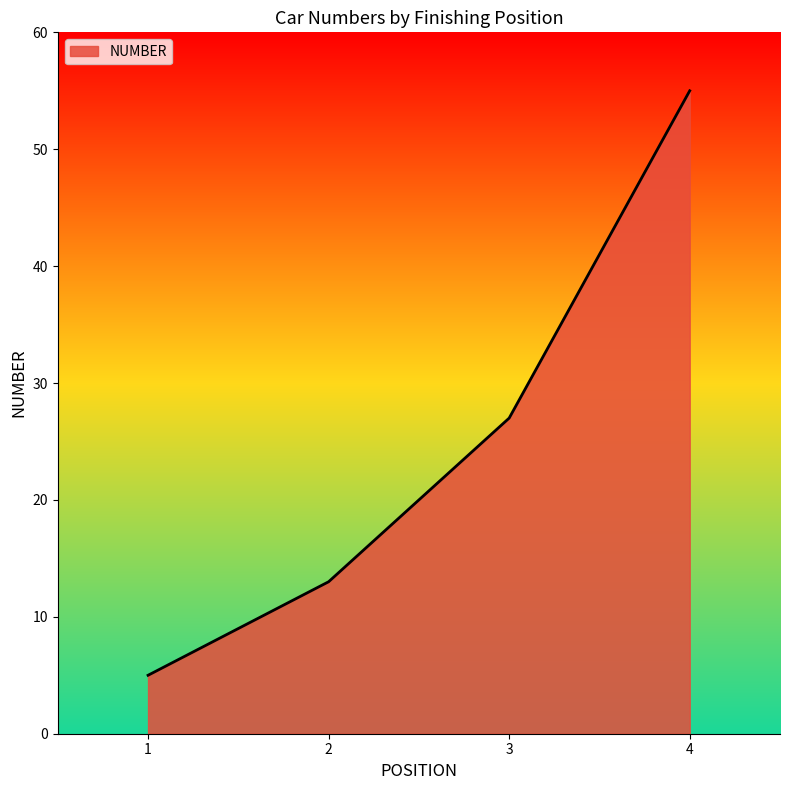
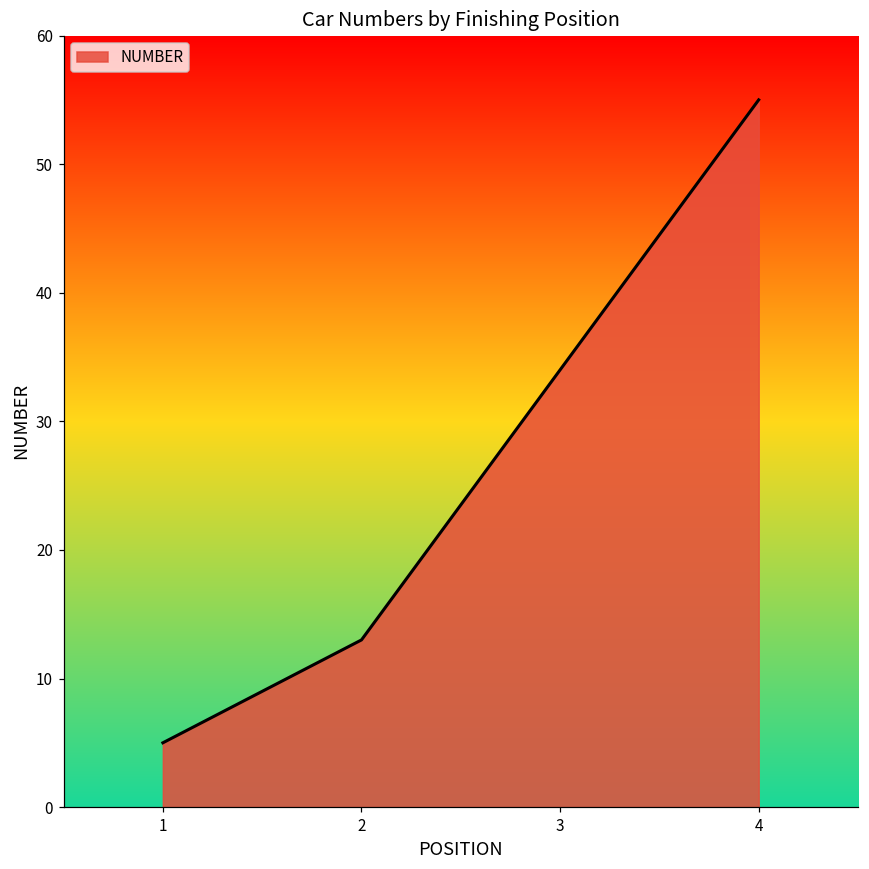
3: 27 -> 34
